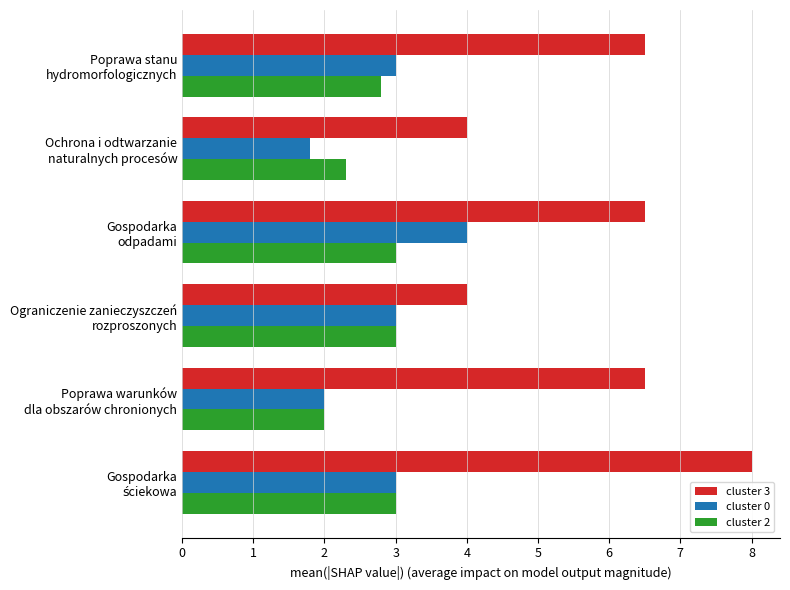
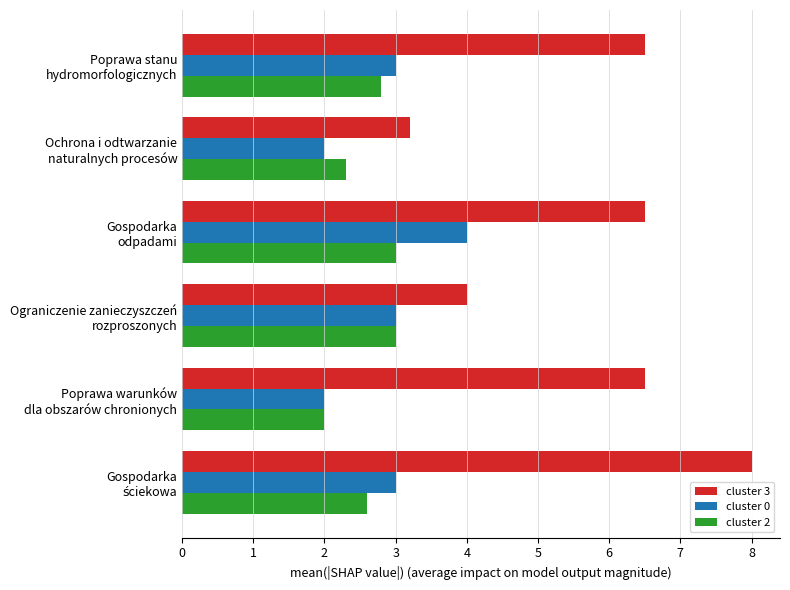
cluster 3, Ochrona i odtwarzanie naturalnych procesów: 4.0 -> 3.2
cluster 0, Ochrona i odtwarzanie naturalnych procesów: 1.8 -> 2.0
cluster 2, Gospodarka ściekowa: 3.0 -> 2.6
